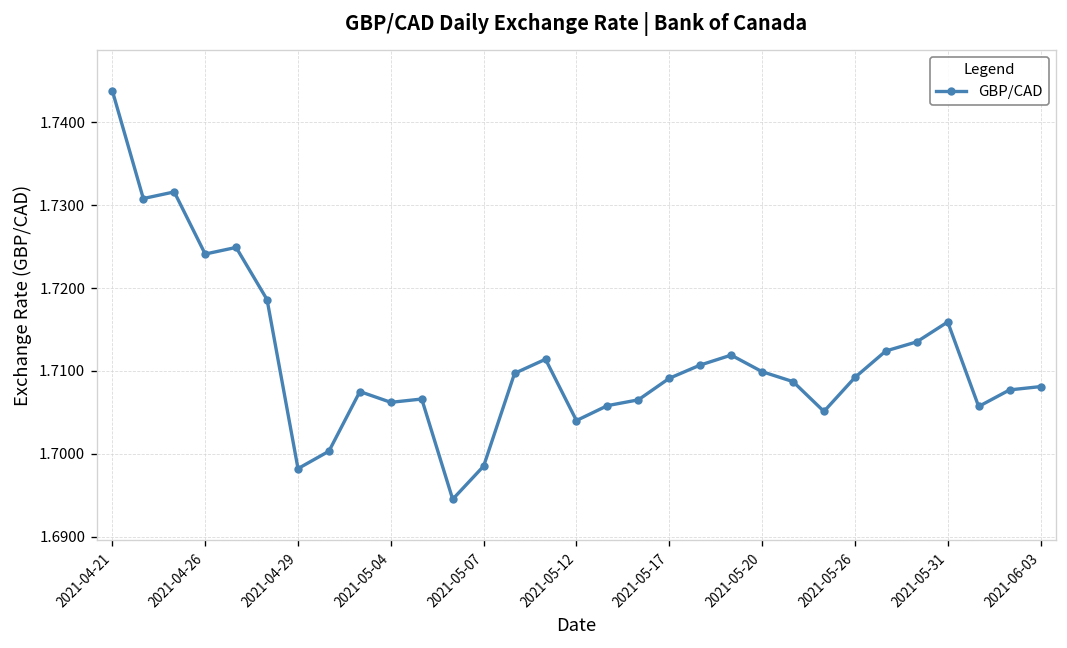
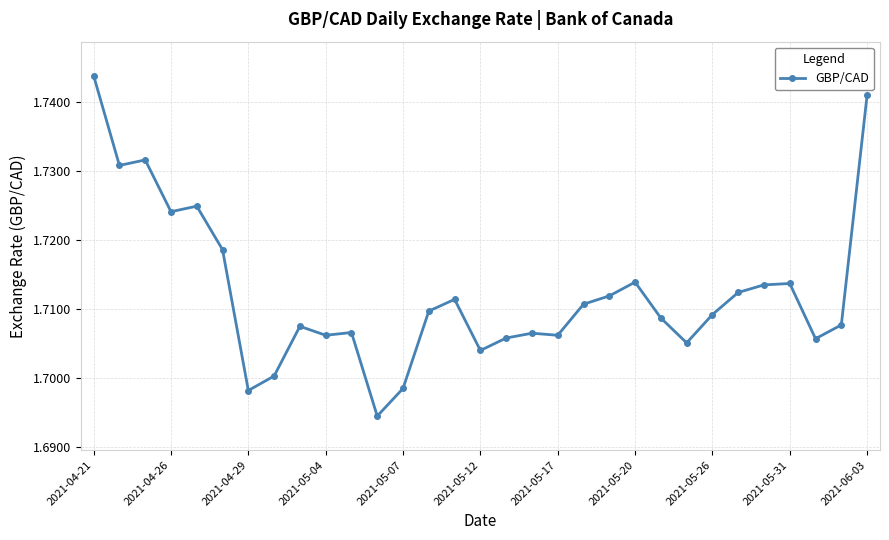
2021-05-17: 1.709 -> 1.706
2021-05-20: 1.710 -> 1.714
2021-05-31: 1.716 -> 1.714
2021-06-03: 1.708 -> 1.741
